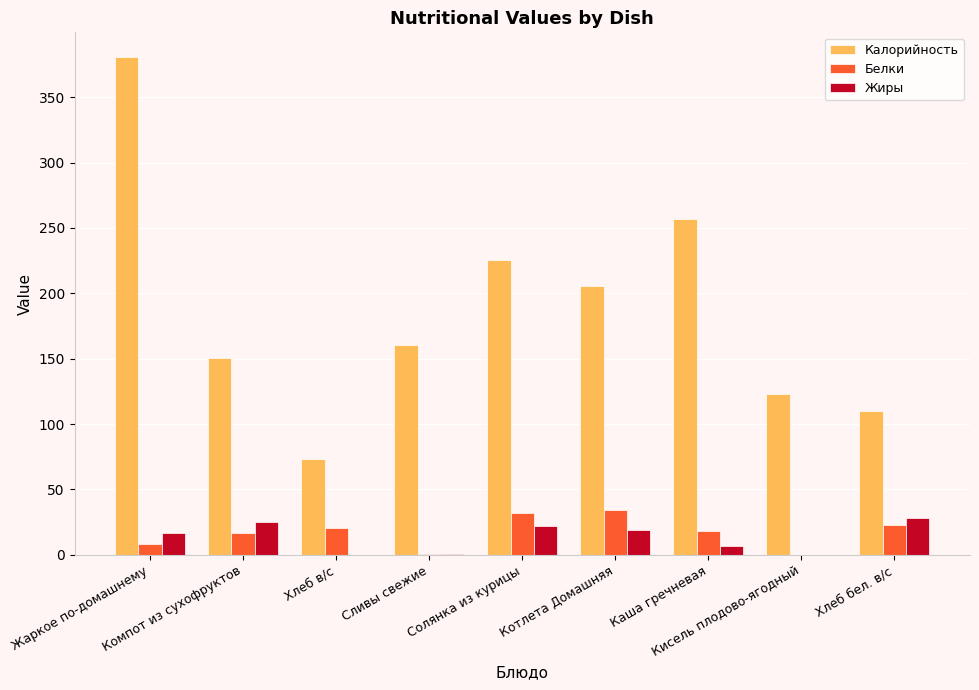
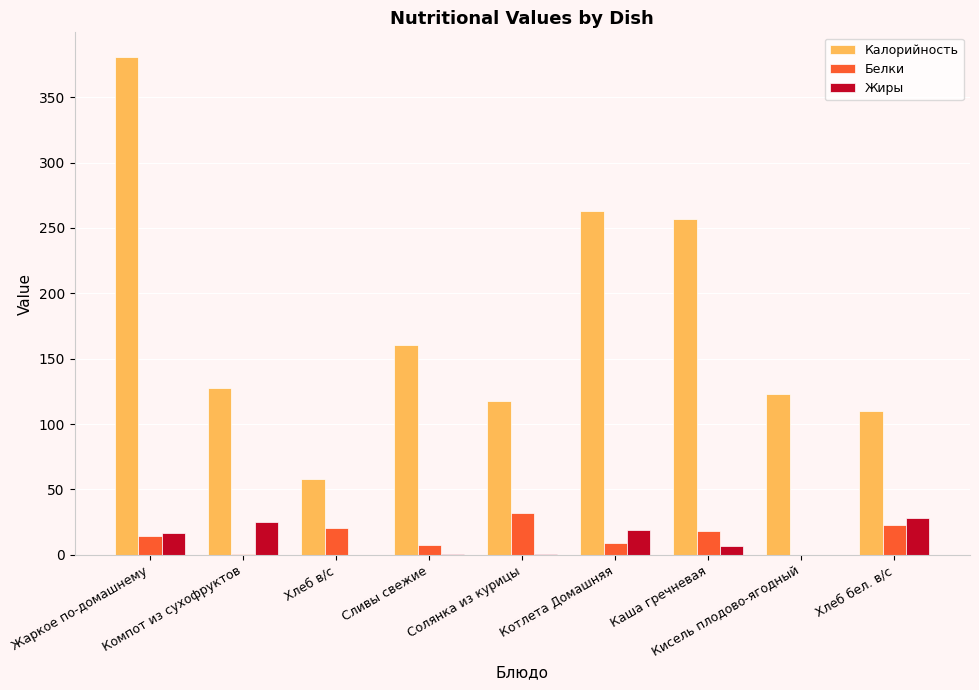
Белки, Жаркое по-домашнему: 8 -> 15
Калорийность, Компот из сухофруктов: 150 -> 127
Белки, Компот из сухофруктов: 17 -> 0
Калорийность, Хлеб в/с: 73 -> 58
Белки, Сливы свежие: 1 -> 8
Калорийность, Солянка из курицы: 226 -> 118
Жиры, Солянка из курицы: 22 -> 1
Калорийность, Котлета Домашняя: 206 -> 263
Белки, Котлета Домашняя: 34 -> 9
